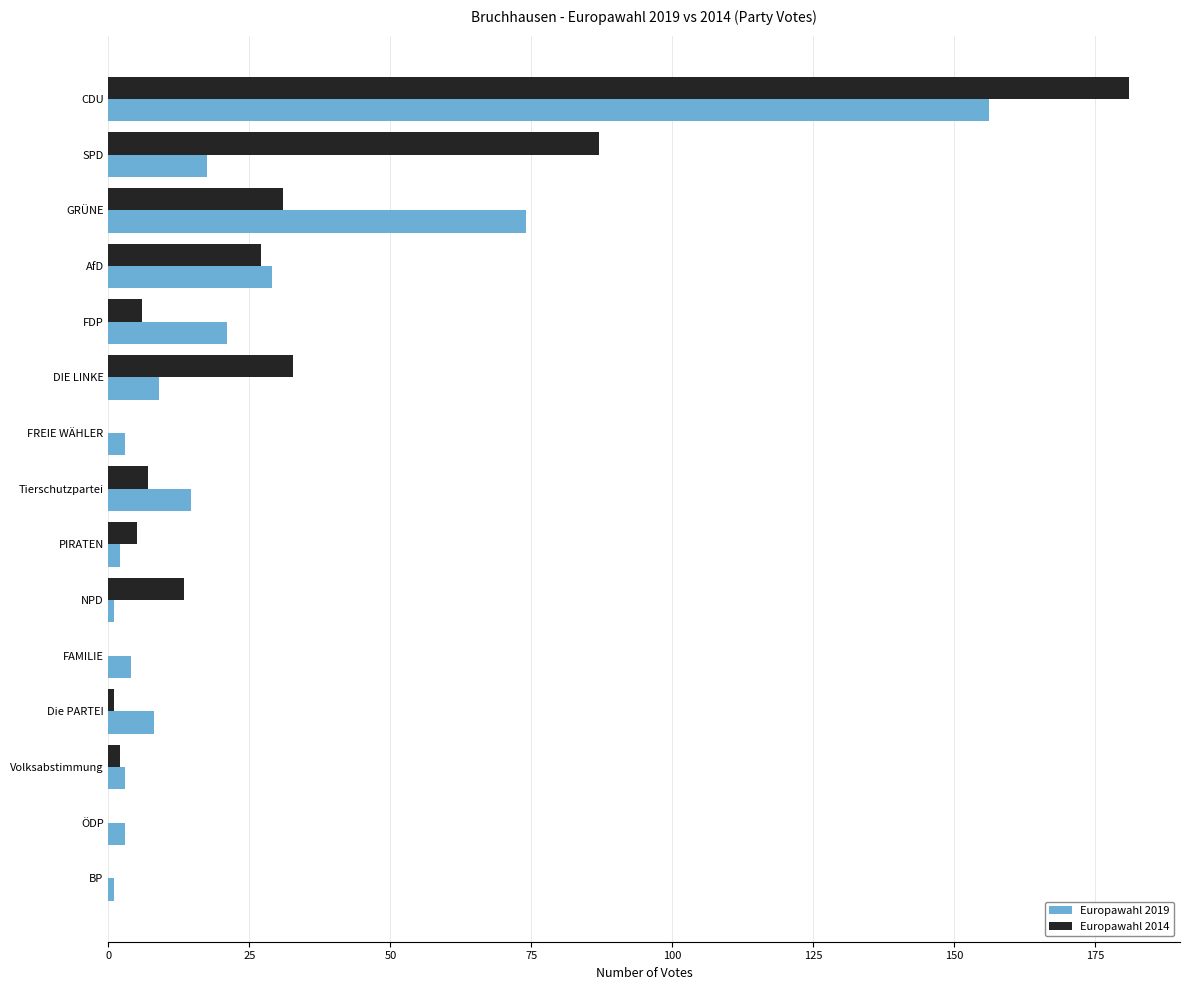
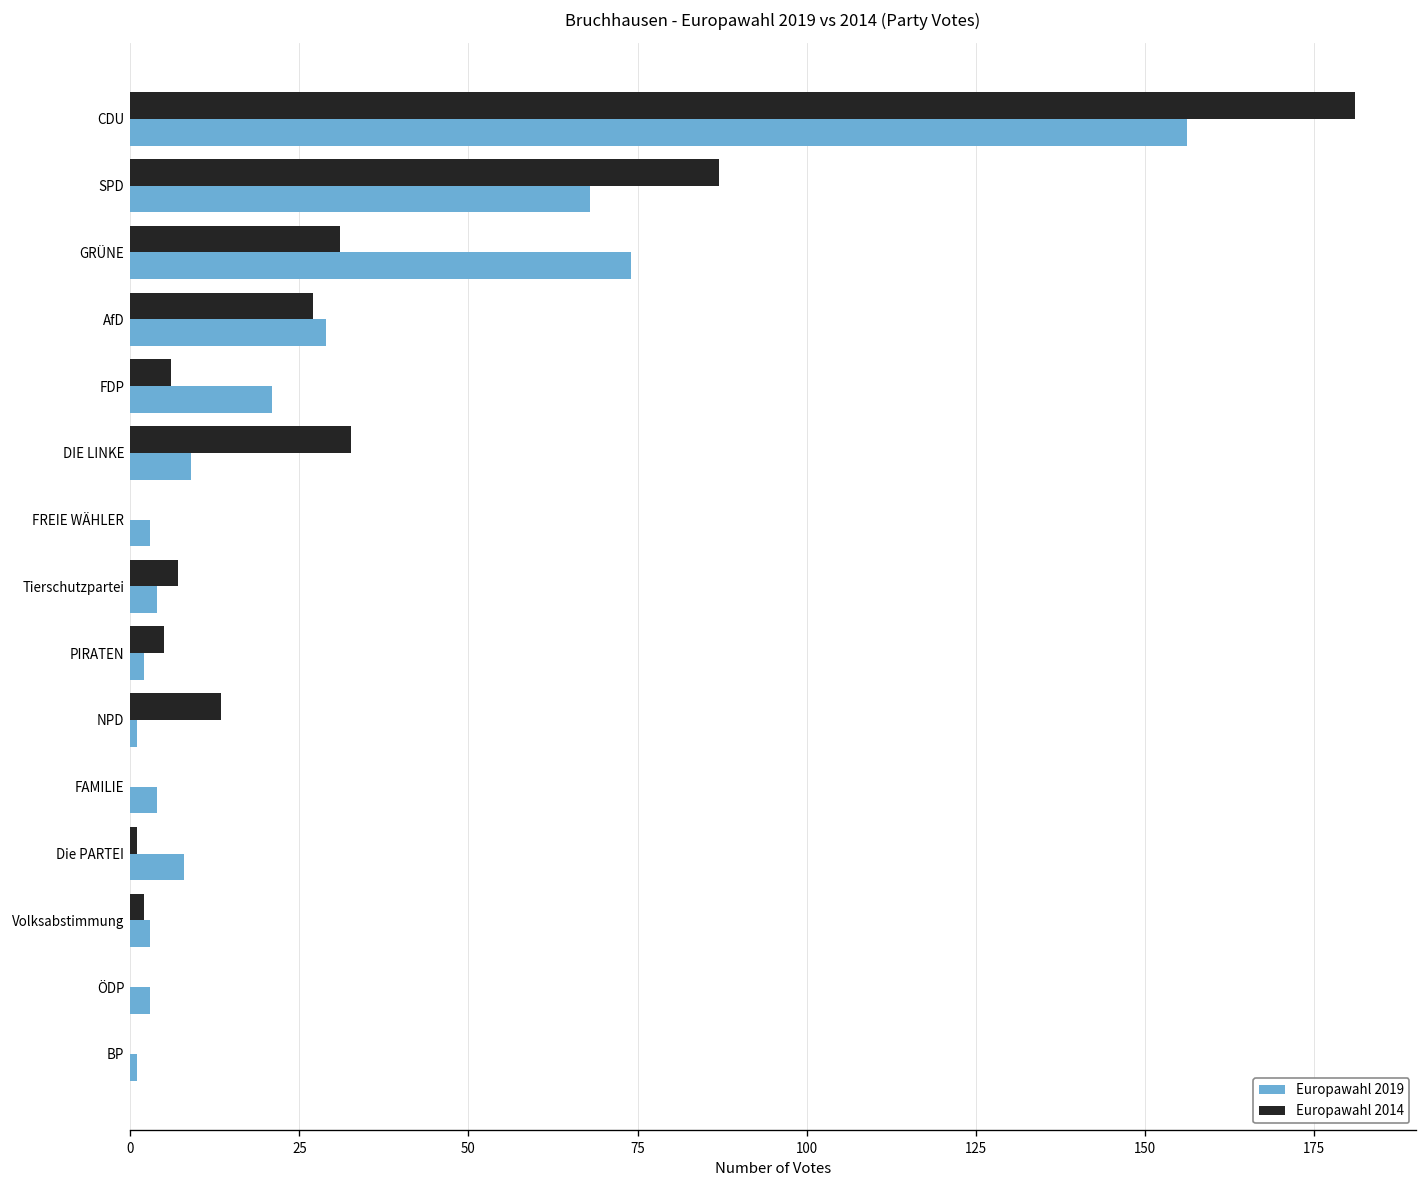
Europawahl 2019, SPD: 18 -> 68
Europawahl 2019, Tierschutzpartei: 15 -> 4
